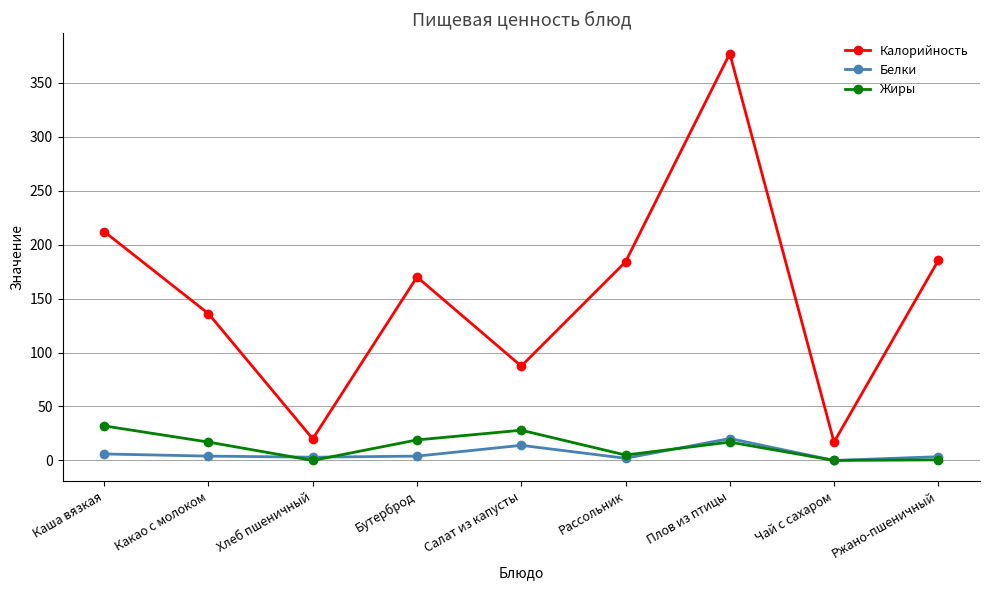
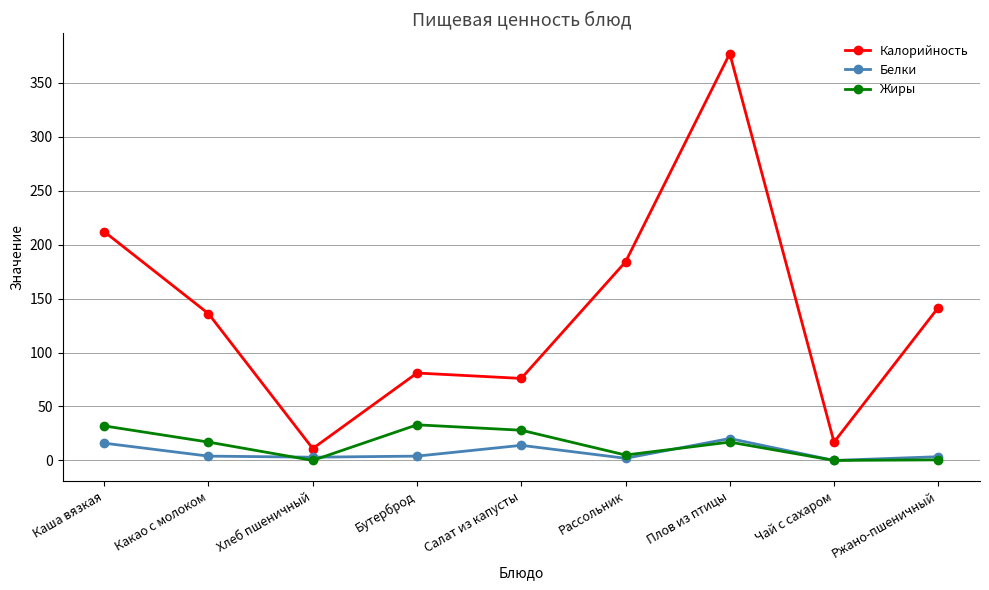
Белки, Каша вязкая: 6 -> 16
Калорийность, Хлеб пшеничный: 20 -> 11
Калорийность, Бутерброд: 170 -> 81
Жиры, Бутерброд: 19 -> 33
Калорийность, Салат из капусты: 87 -> 76
Калорийность, Ржано-пшеничный: 185 -> 142
